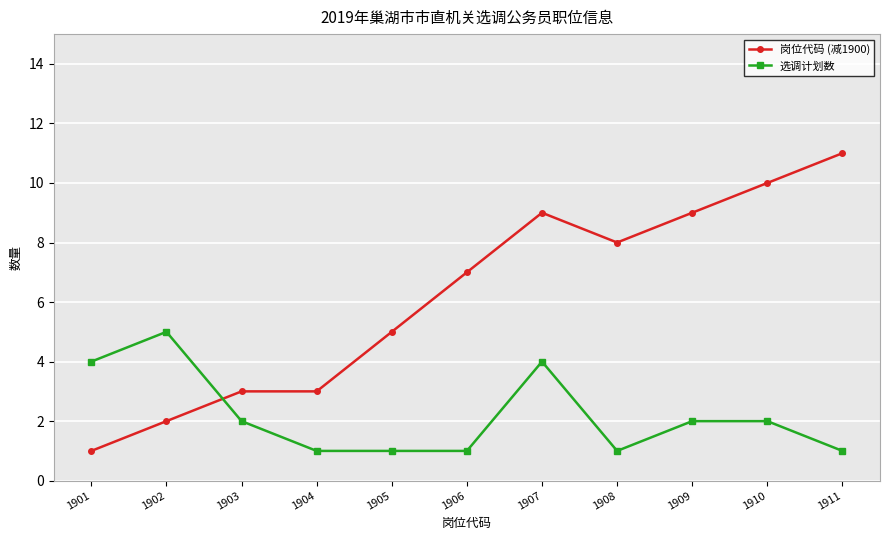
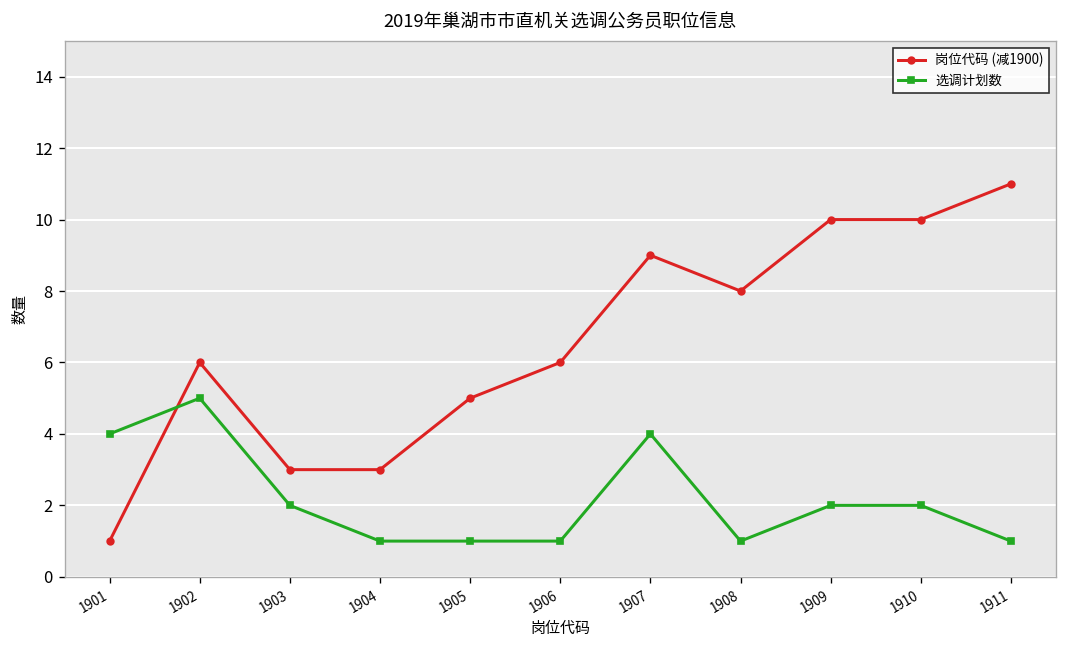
岗位代码 (减1900), 1902: 2.0 -> 6.0
岗位代码 (减1900), 1906: 7.0 -> 6.0
岗位代码 (减1900), 1909: 9.0 -> 10.0
